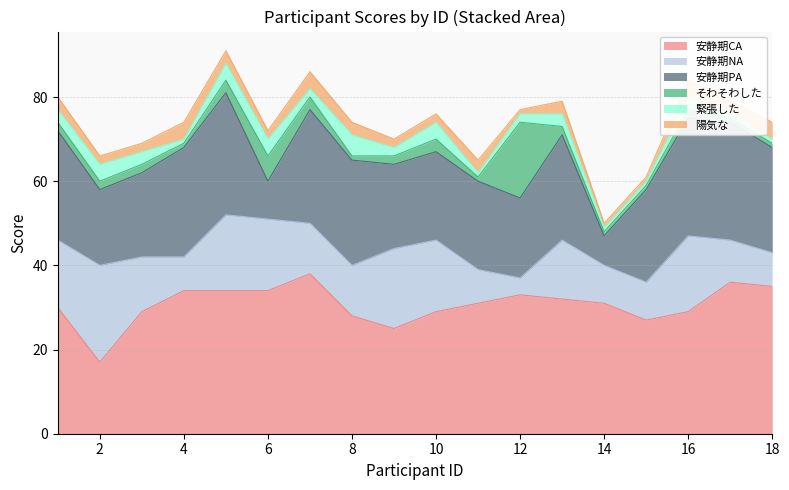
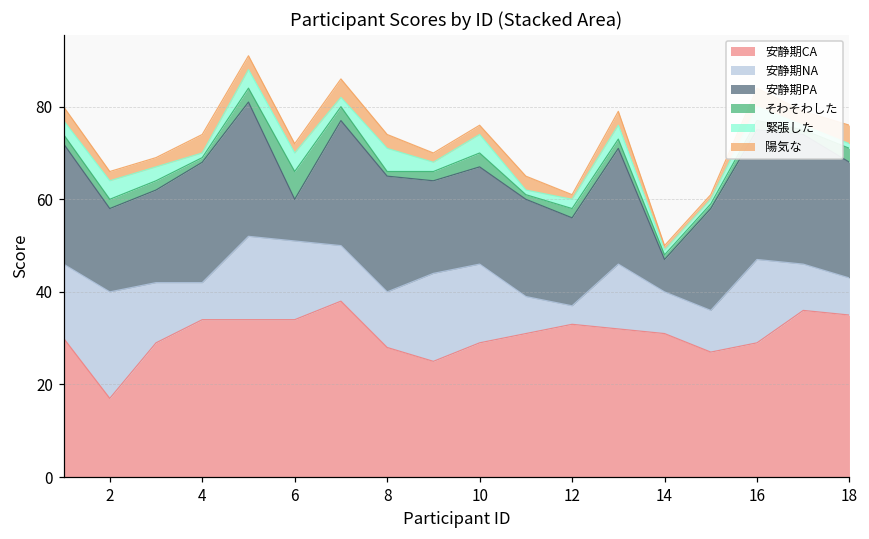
そわそわした, 12: 18 -> 2
そわそわした, 18: 1 -> 3
